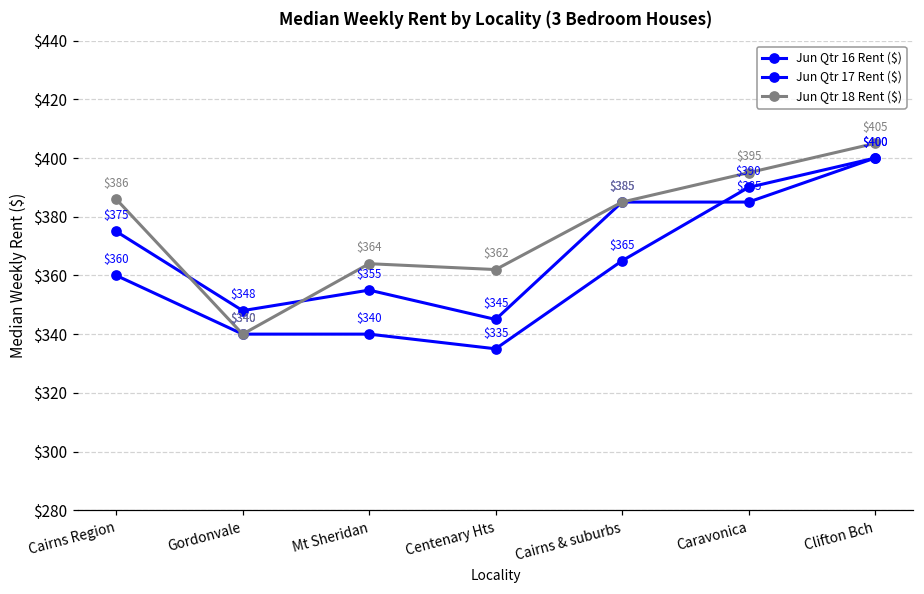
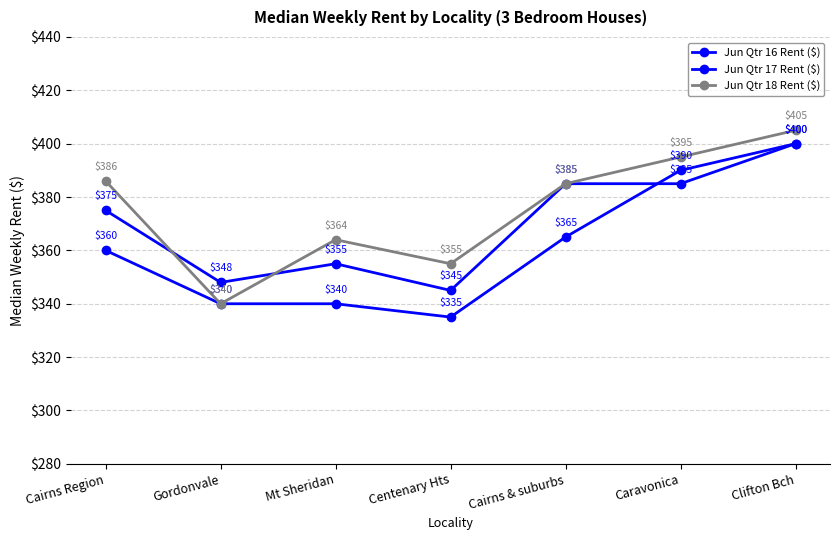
Jun Qtr 18 Rent ($), Centenary Hts: $362 -> $355
